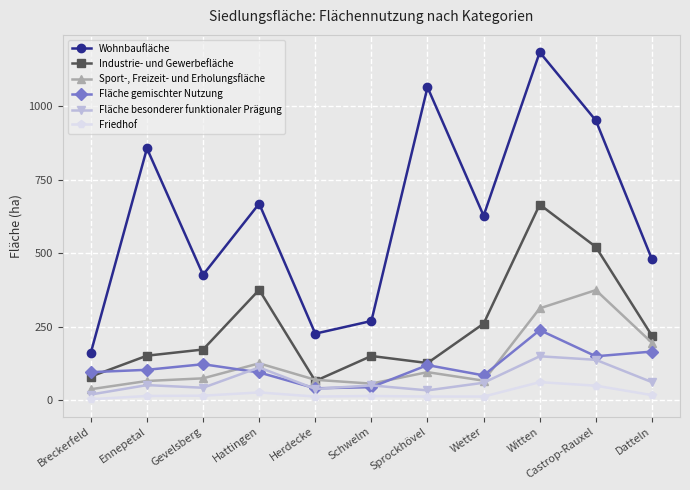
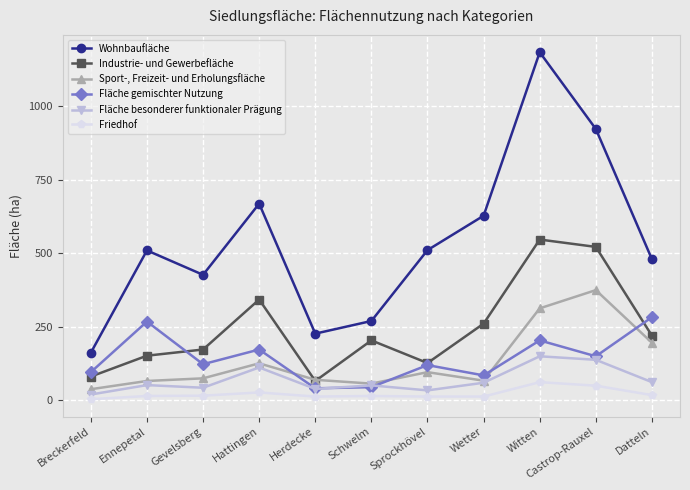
Wohnbaufläche, Ennepetal: 860 -> 510
Fläche gemischter Nutzung, Ennepetal: 100 -> 270
Industrie- und Gewerbefläche, Hattingen: 380 -> 340
Fläche gemischter Nutzung, Hattingen: 90 -> 170
Industrie- und Gewerbefläche, Schwelm: 150 -> 200
Wohnbaufläche, Sprockhövel: 1060 -> 510
Industrie- und Gewerbefläche, Witten: 670 -> 550
Fläche gemischter Nutzung, Witten: 240 -> 200
Wohnbaufläche, Castrop-Rauxel: 950 -> 920
Fläche gemischter Nutzung, Datteln: 170 -> 280
